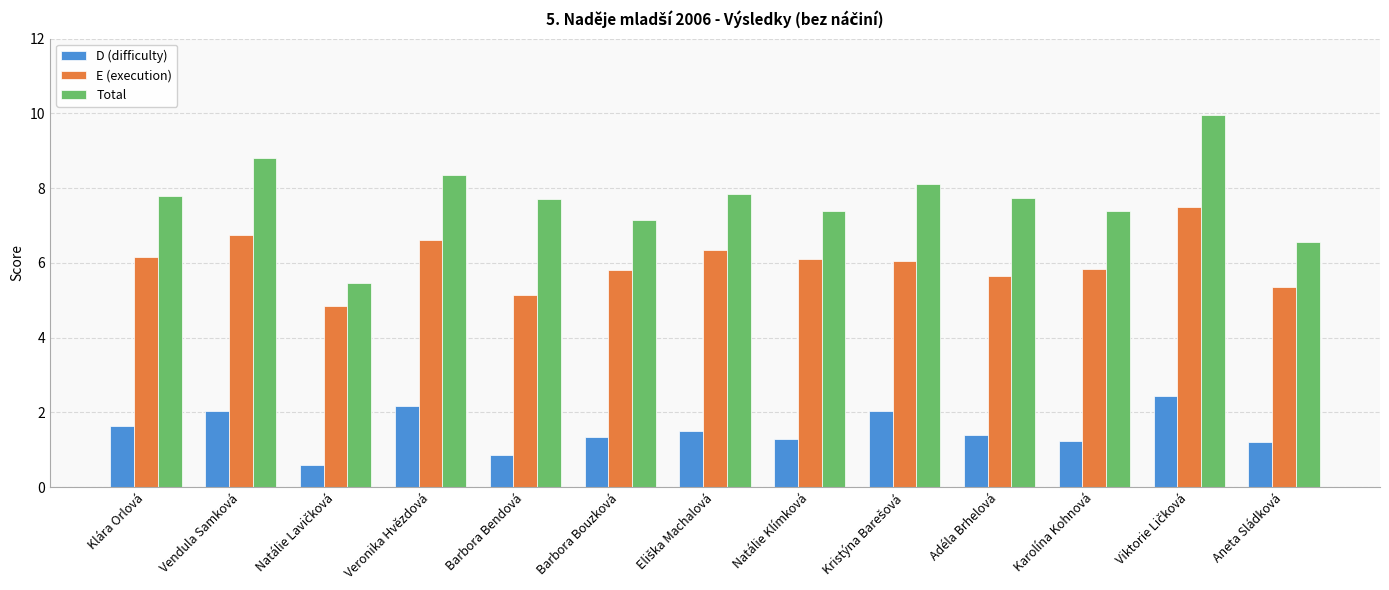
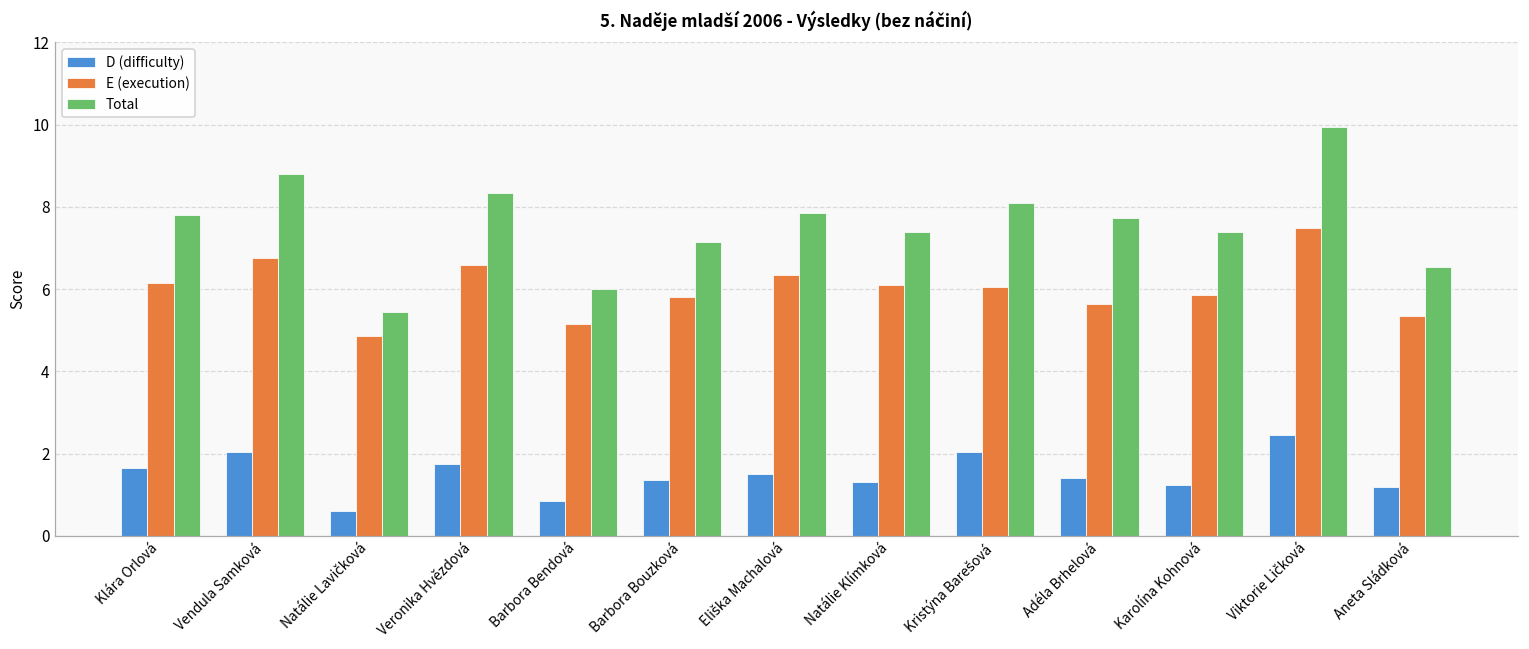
D (difficulty), Veronika Hvězdová: 2.2 -> 1.8
Total, Barbora Bendová: 7.7 -> 6.0
